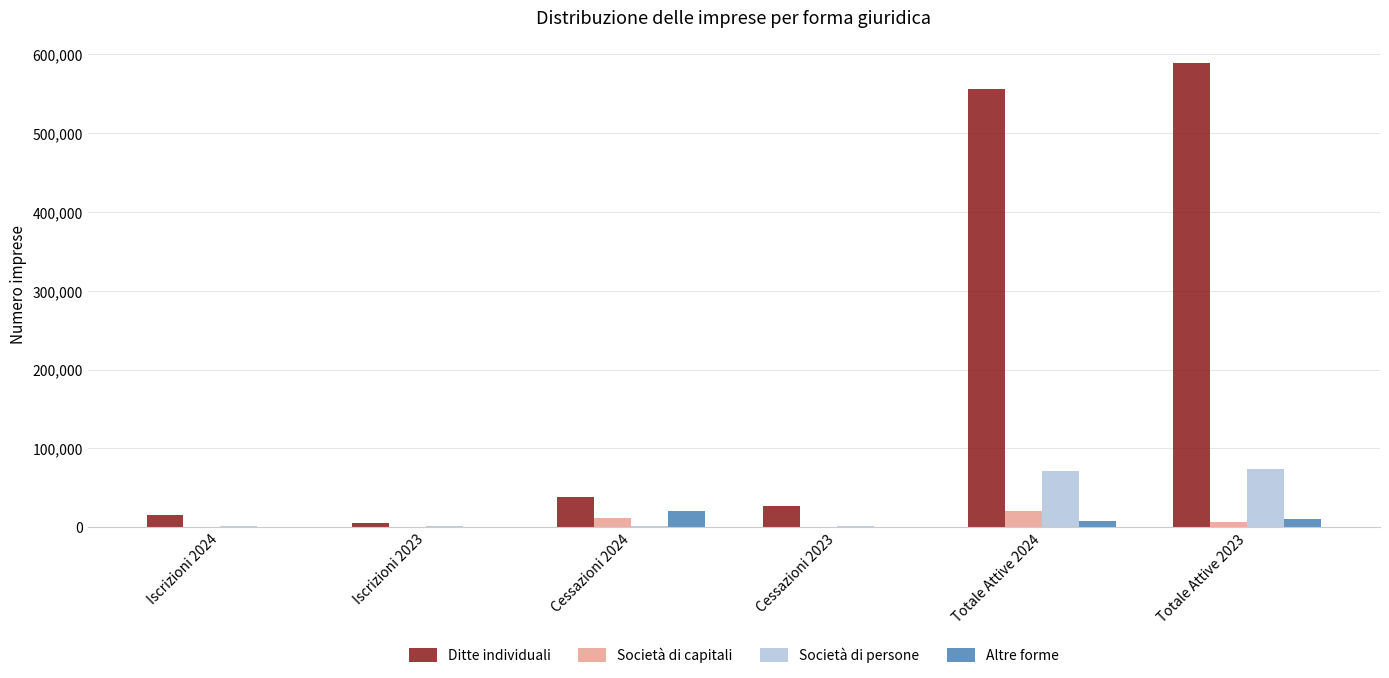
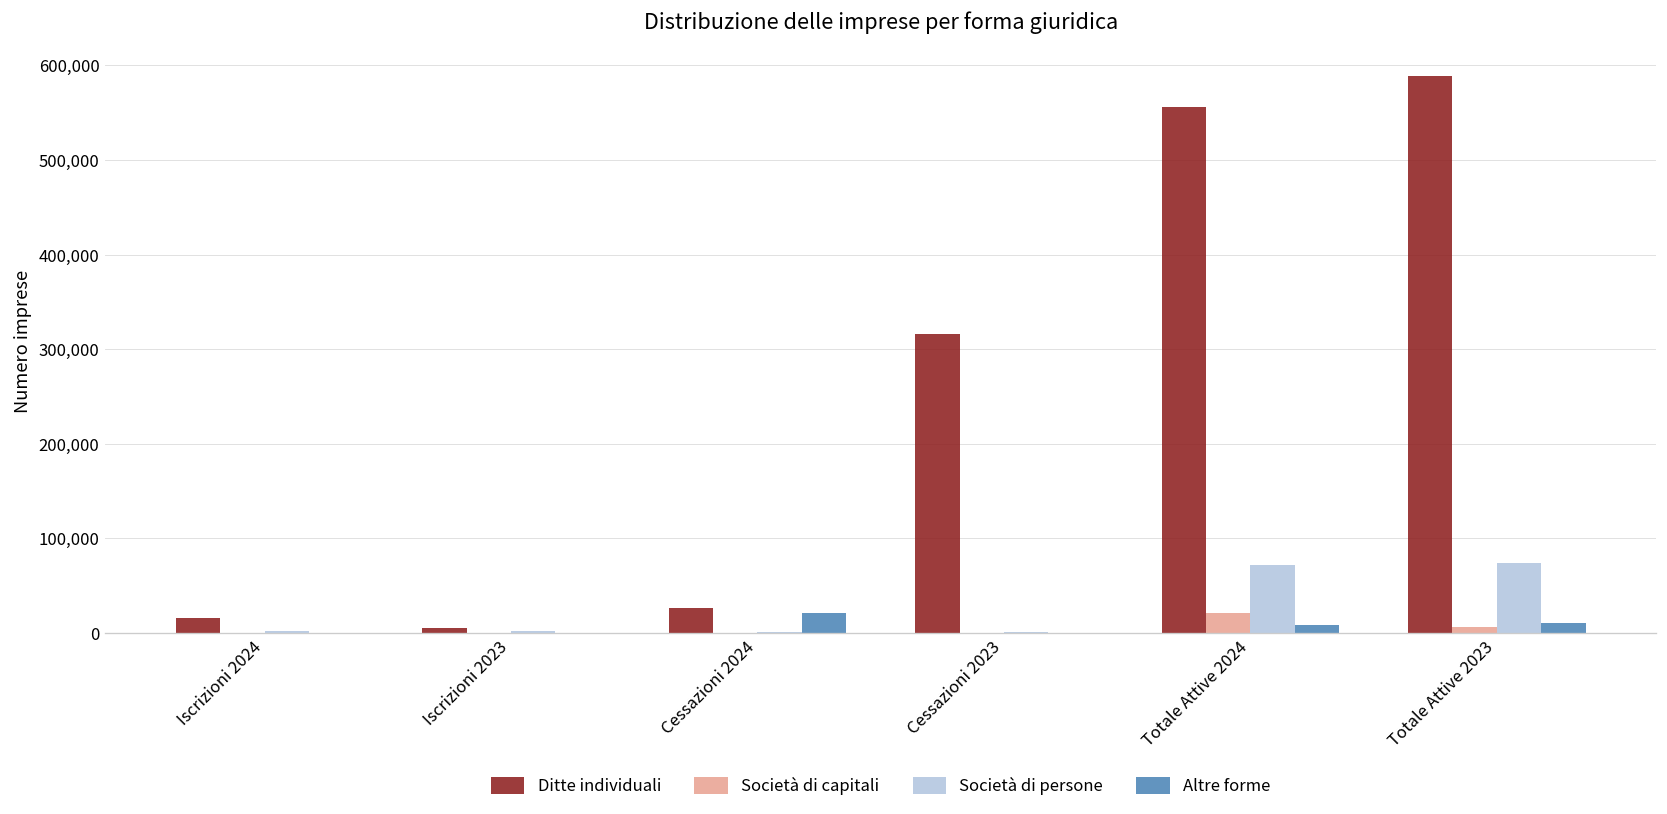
Ditte individuali, Cessazioni 2024: 40,000 -> 30,000
Società di capitali, Cessazioni 2024: 10,000 -> 0
Ditte individuali, Cessazioni 2023: 30,000 -> 320,000
